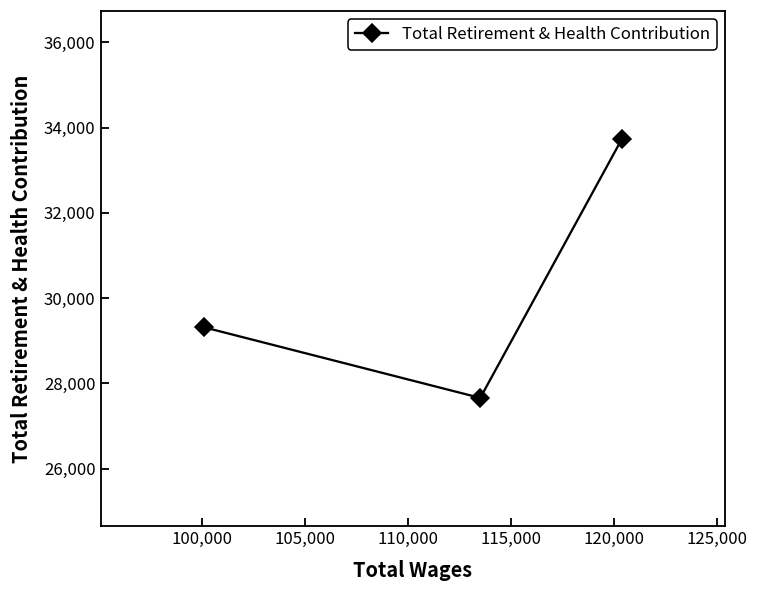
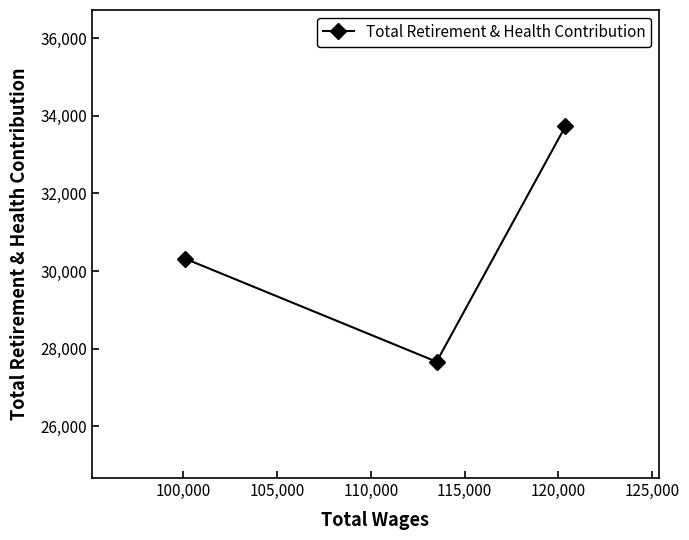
100,000: 29,300 -> 30,300
